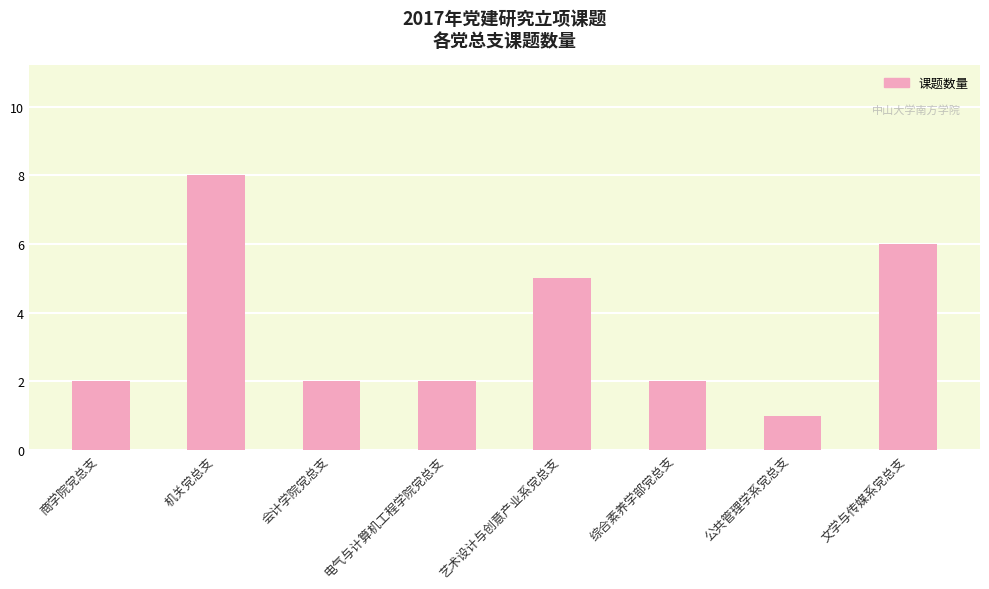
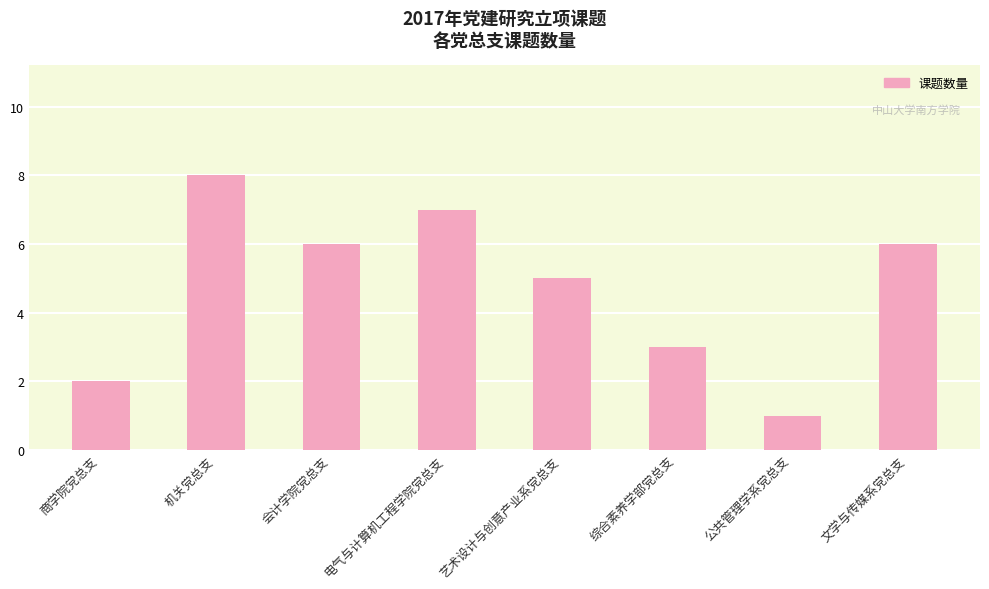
会计学院党总支: 2 -> 6
电气与计算机工程学院党总支: 2 -> 7
综合素养学部党总支: 2 -> 3
